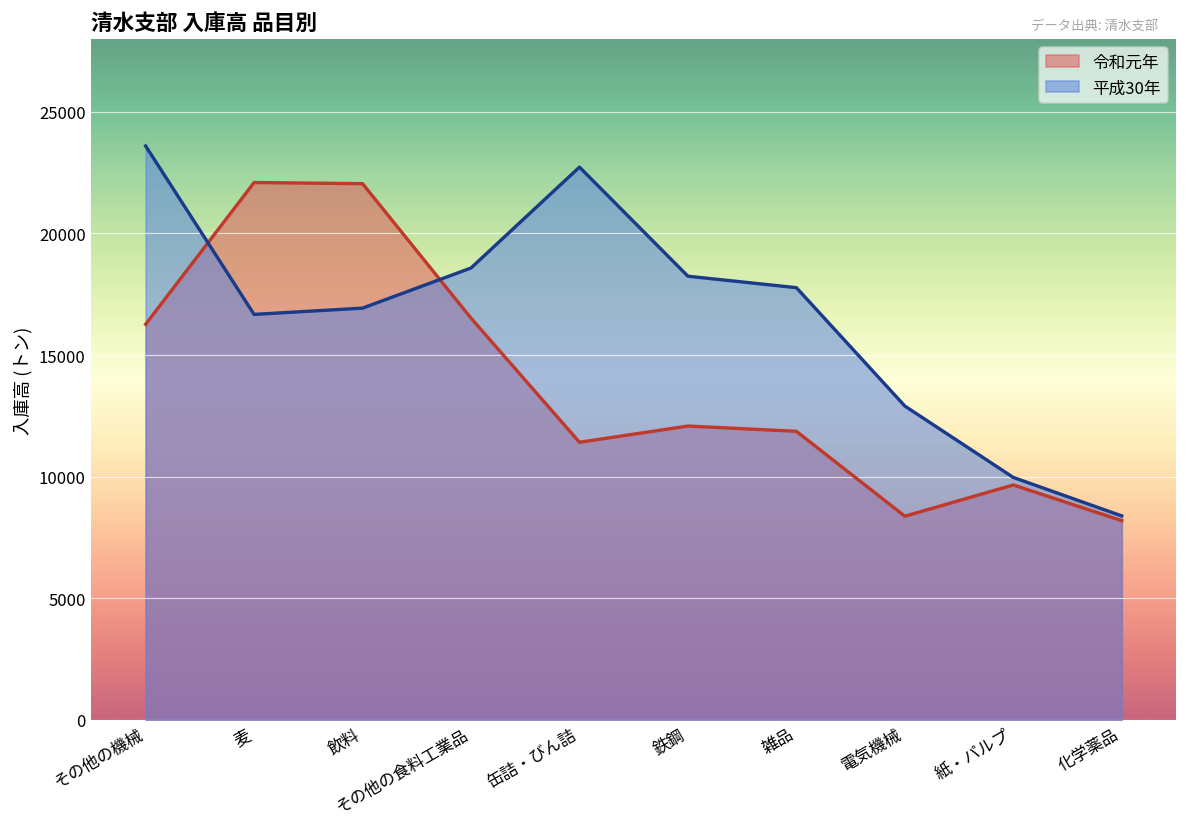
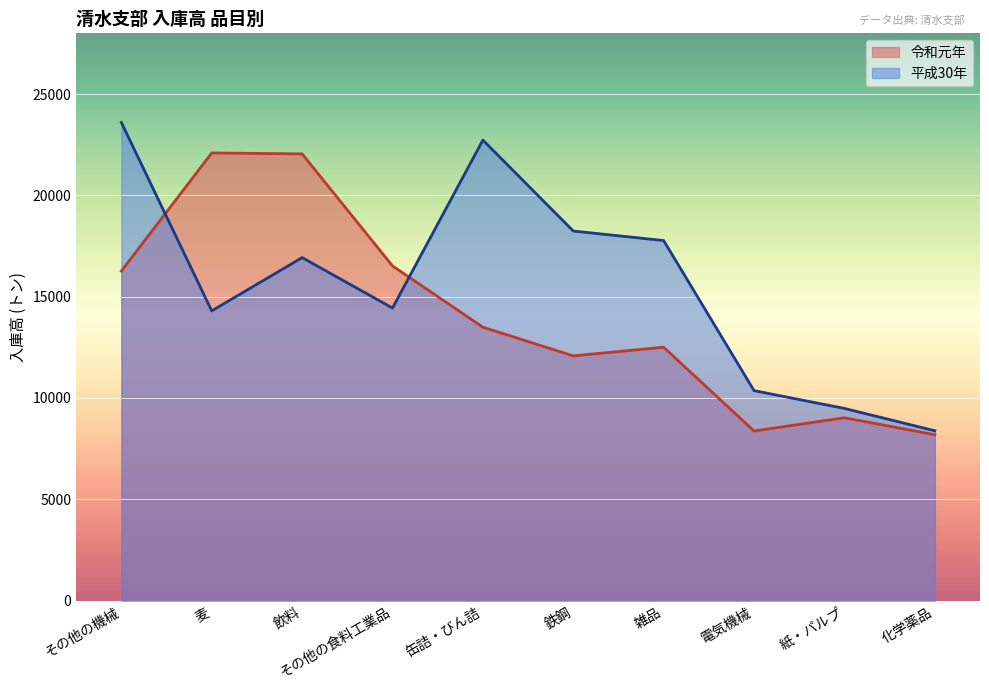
平成30年, 麦: 16700 -> 14300
平成30年, その他の食料工業品: 18600 -> 14400
令和元年, 缶詰・びん詰: 11400 -> 13500
令和元年, 雑品: 11900 -> 12500
平成30年, 電気機械: 12900 -> 10400
令和元年, 紙・パルプ: 9700 -> 9000
平成30年, 紙・パルプ: 10000 -> 9500
